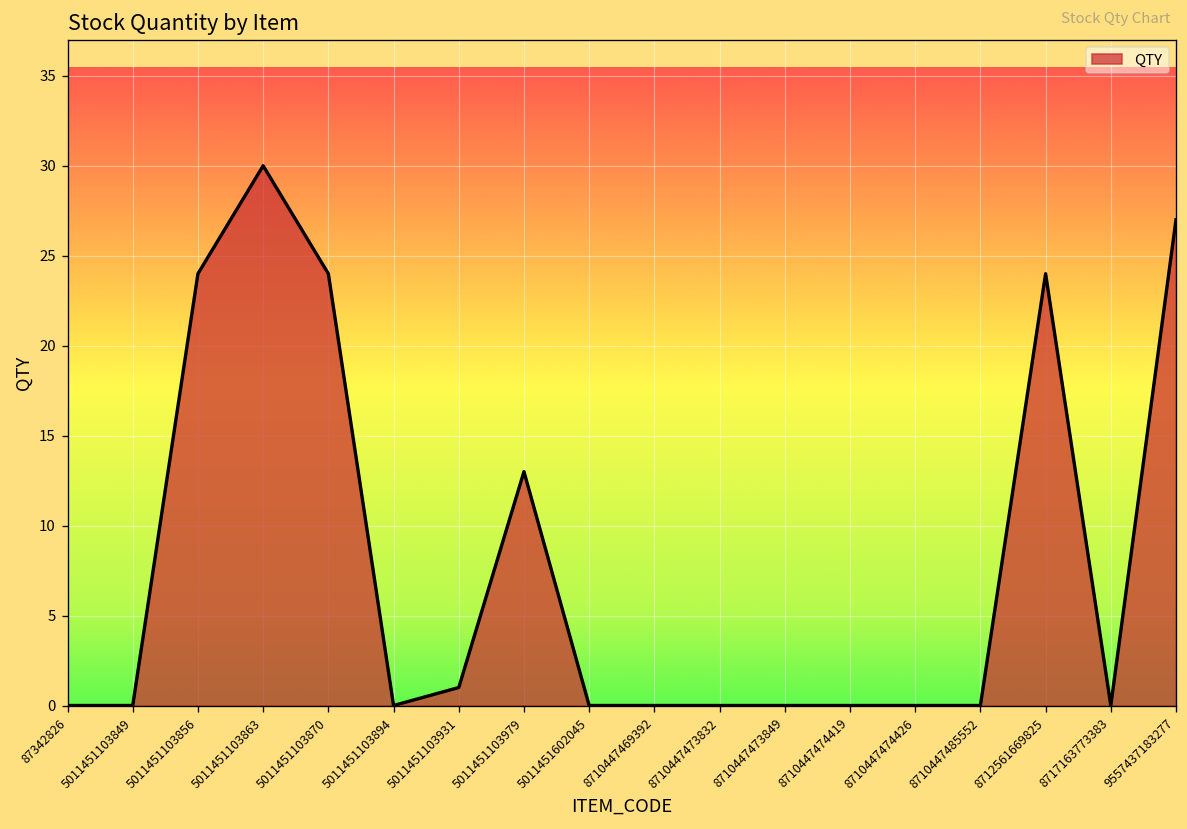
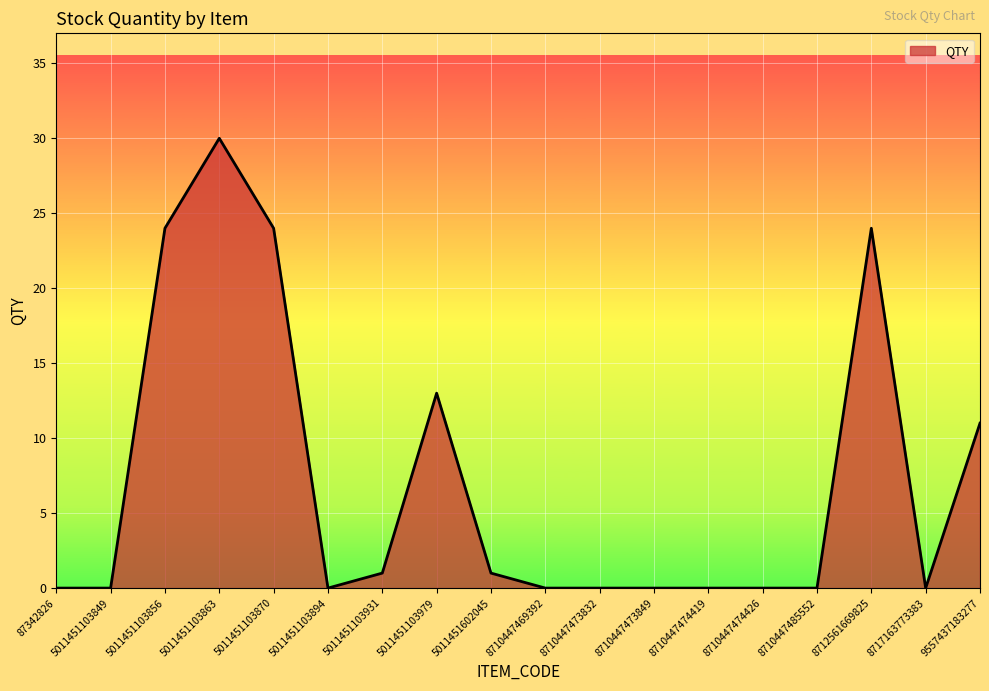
5011451602045: 0 -> 1
9557437183277: 27 -> 11
